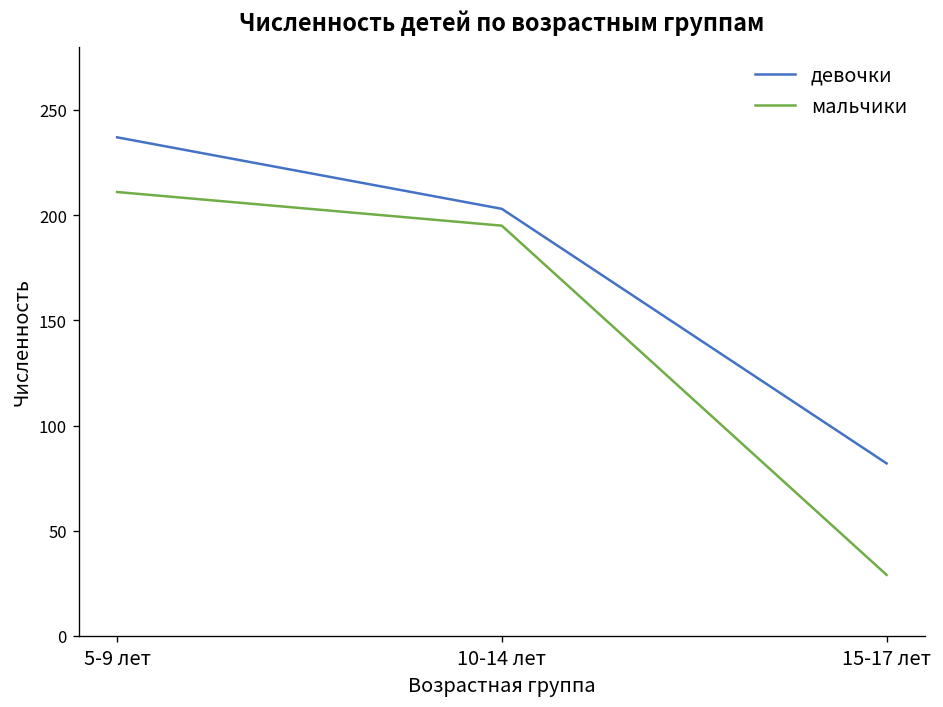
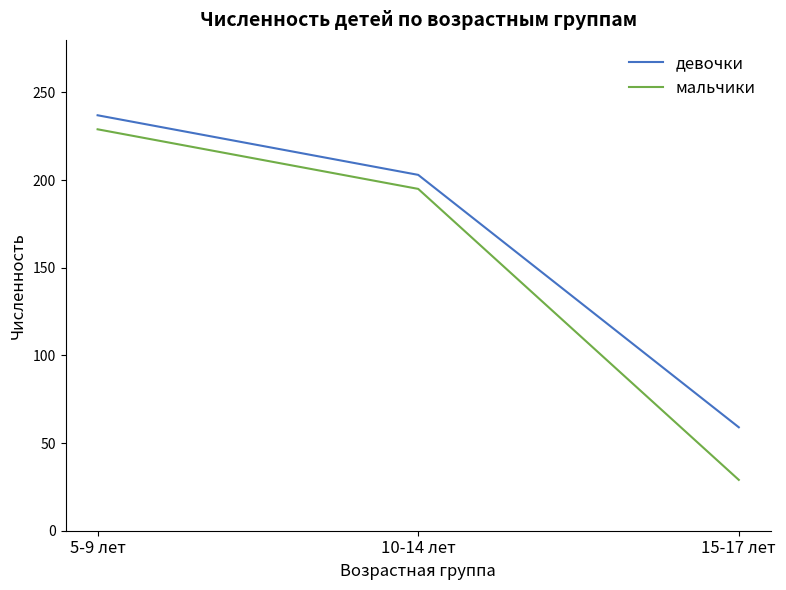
мальчики, 5-9 лет: 211 -> 229
девочки, 15-17 лет: 82 -> 59
